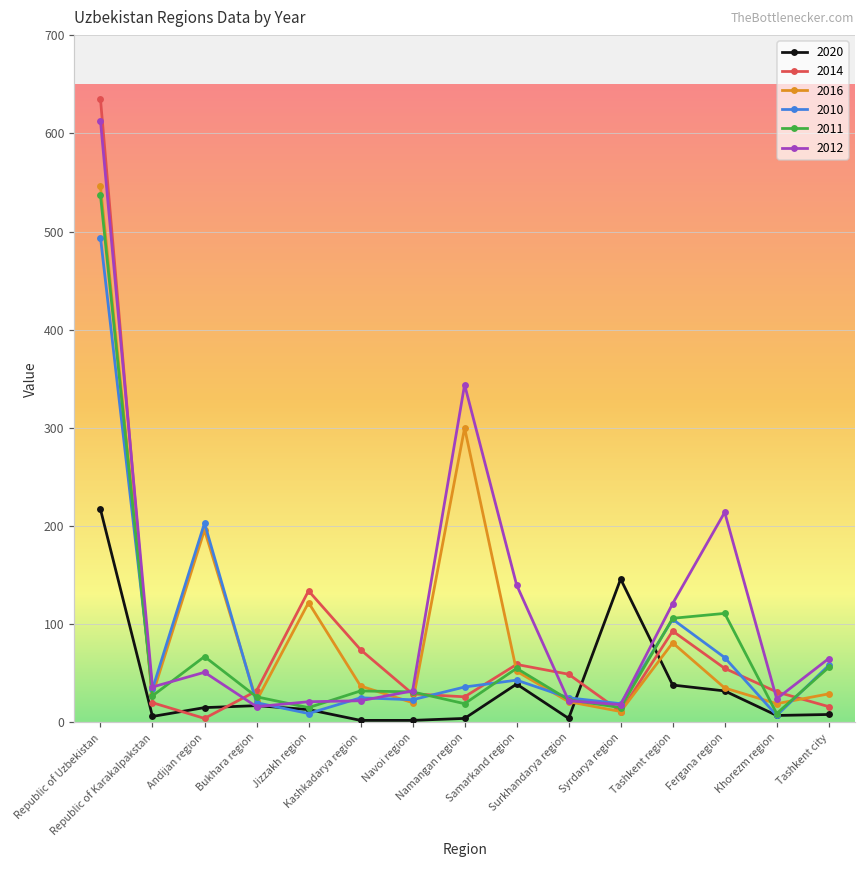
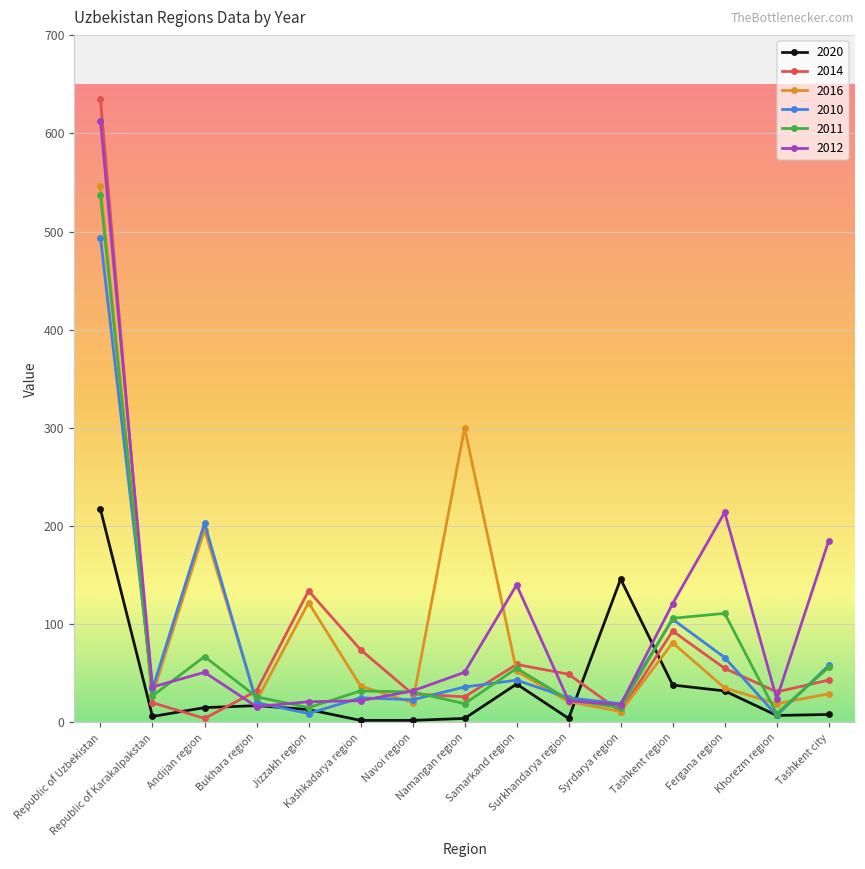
2012, Namangan region: 340 -> 50
2014, Tashkent city: 20 -> 40
2012, Tashkent city: 70 -> 190
